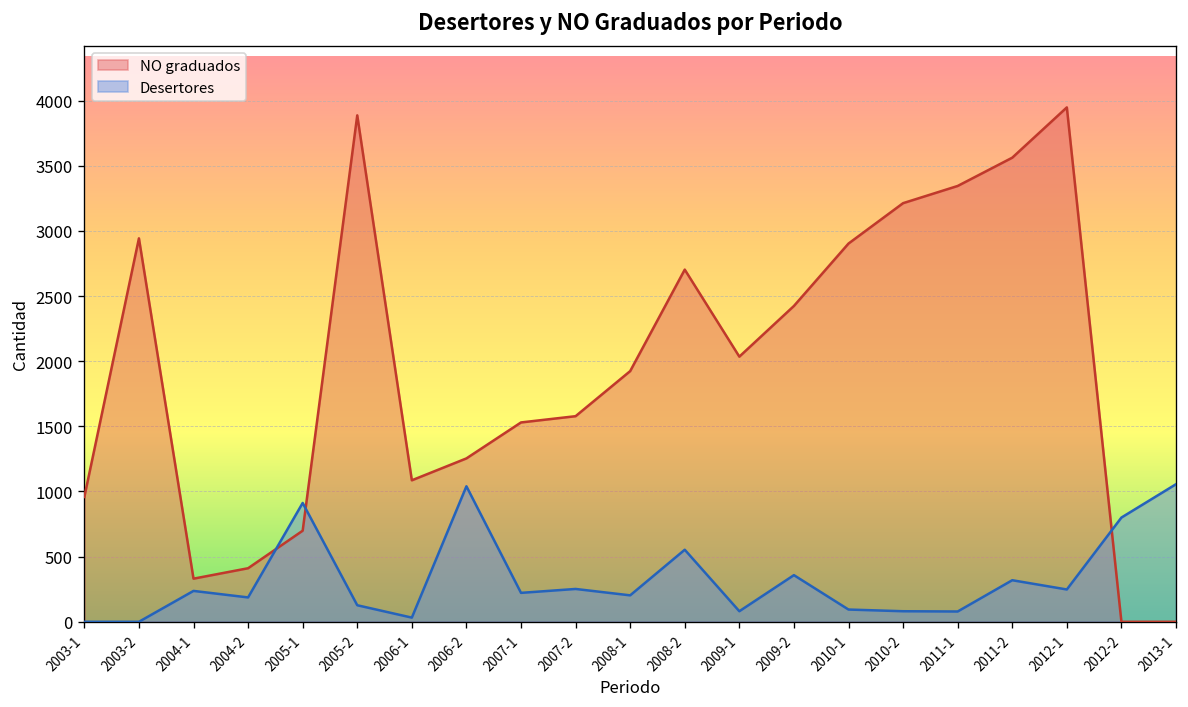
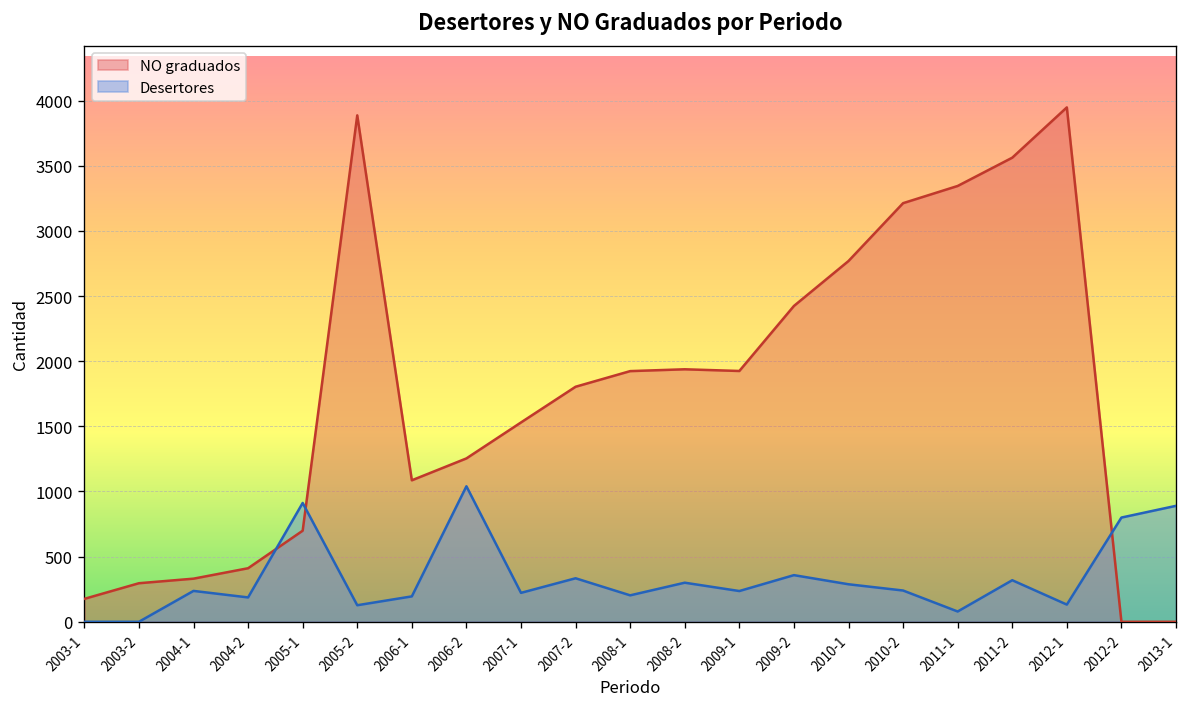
NO graduados, 2003-1: 960 -> 180
NO graduados, 2003-2: 2940 -> 300
Desertores, 2006-1: 30 -> 200
NO graduados, 2007-2: 1580 -> 1800
Desertores, 2007-2: 250 -> 330
NO graduados, 2008-2: 2700 -> 1940
Desertores, 2008-2: 550 -> 300
NO graduados, 2009-1: 2040 -> 1930
Desertores, 2009-1: 80 -> 240
NO graduados, 2010-1: 2900 -> 2770
Desertores, 2010-1: 90 -> 290
Desertores, 2010-2: 80 -> 240
Desertores, 2012-1: 250 -> 130
Desertores, 2013-1: 1060 -> 890
